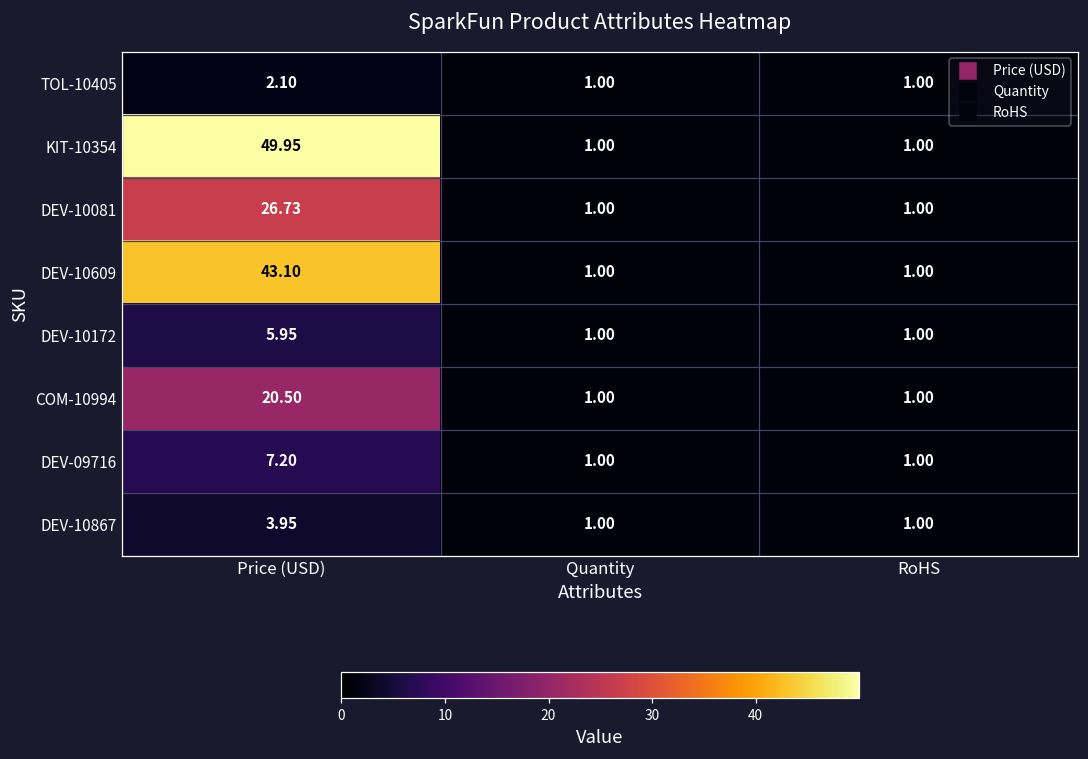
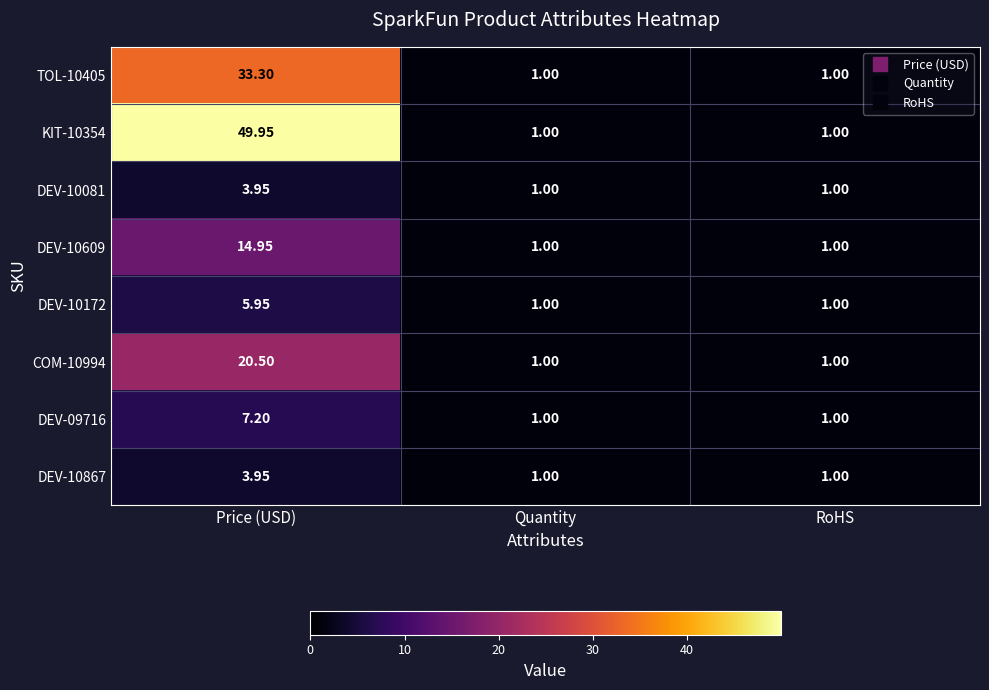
TOL-10405, Price (USD): 2.10 -> 33.30
DEV-10081, Price (USD): 26.73 -> 3.95
DEV-10609, Price (USD): 43.10 -> 14.95
